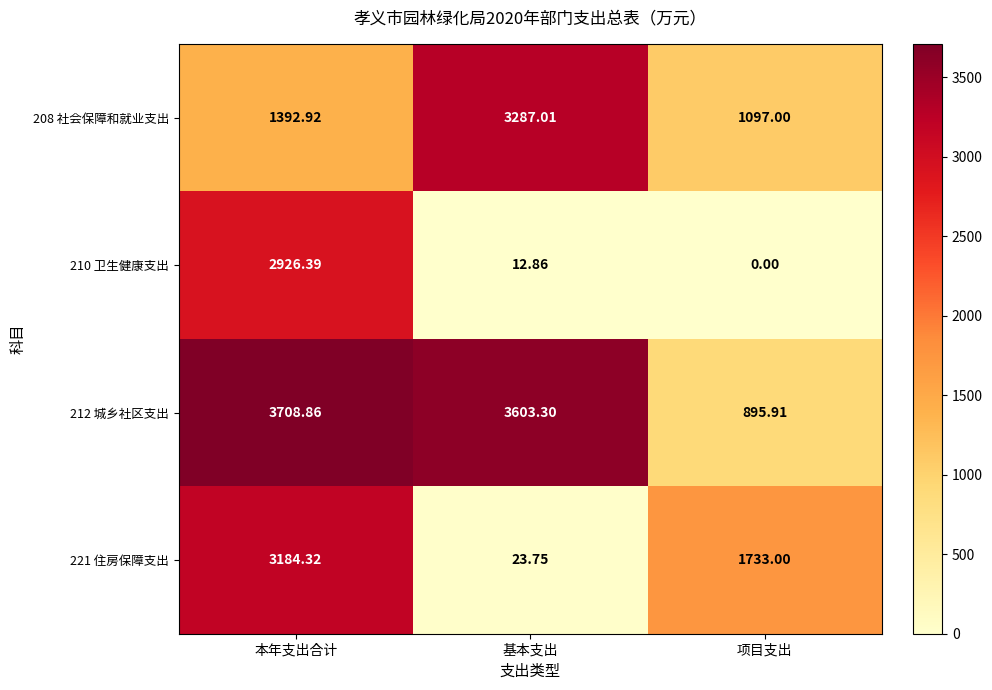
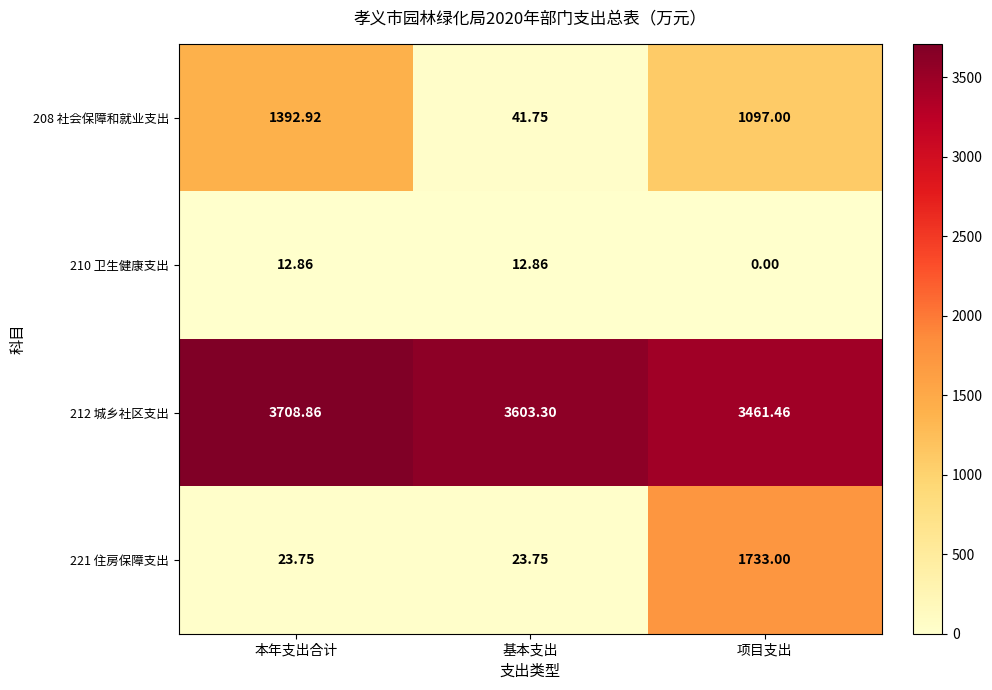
208 社会保障和就业支出, 基本支出: 3287.01 -> 41.75
210 卫生健康支出, 本年支出合计: 2926.39 -> 12.86
212 城乡社区支出, 项目支出: 895.91 -> 3461.46
221 住房保障支出, 本年支出合计: 3184.32 -> 23.75
